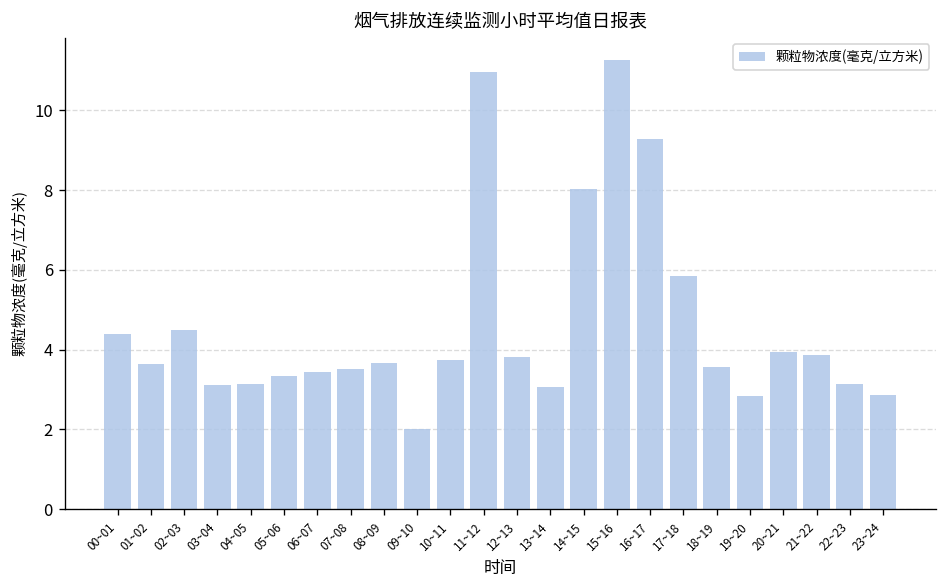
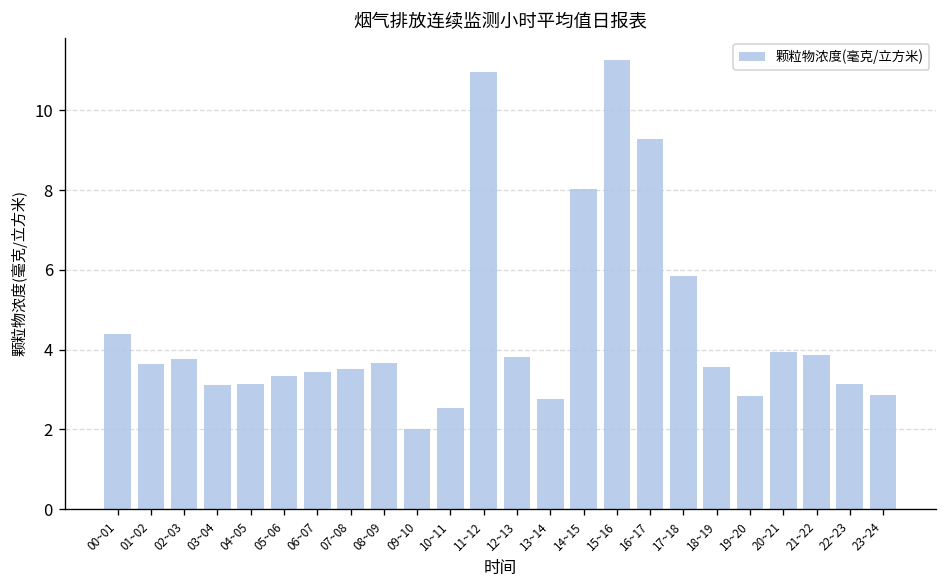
02~03: 4.5 -> 3.8
10~11: 3.7 -> 2.5
13~14: 3.1 -> 2.8
